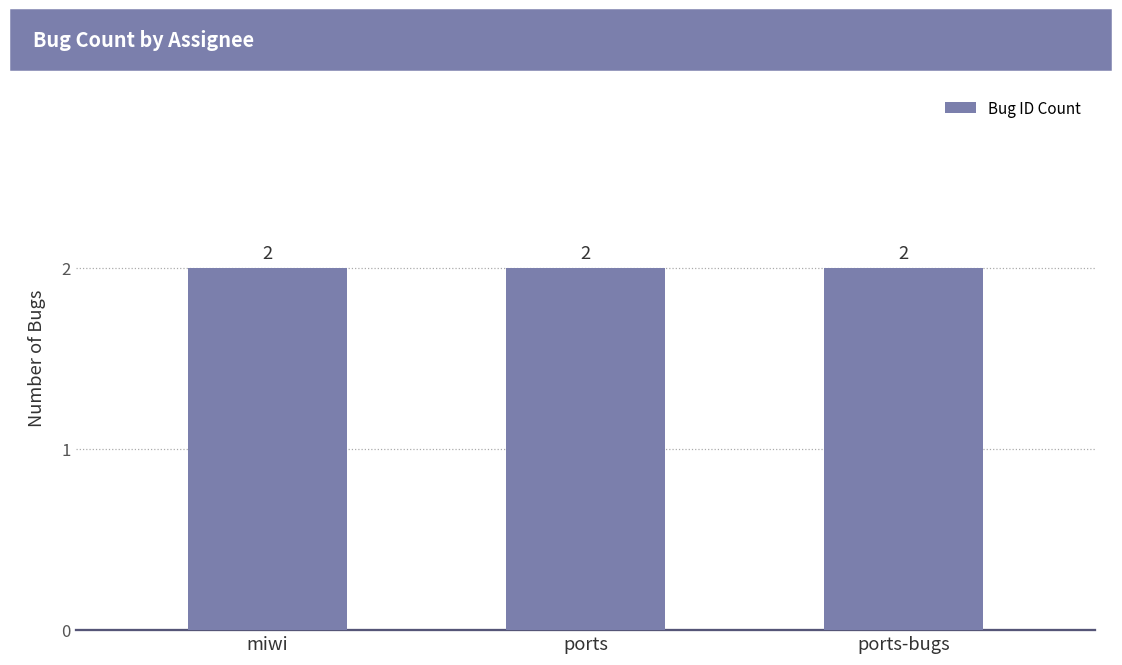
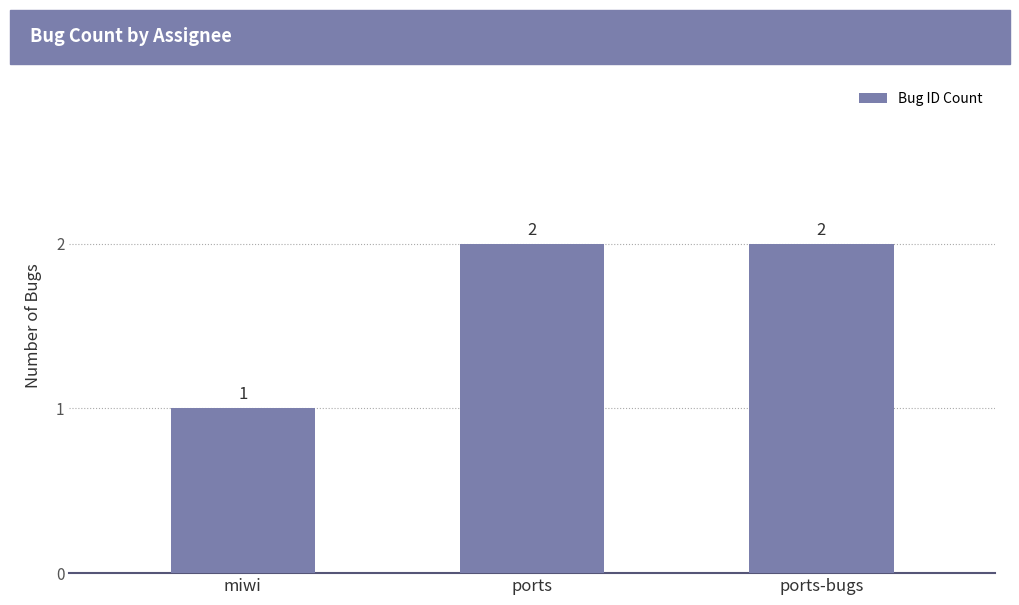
miwi: 2 -> 1
